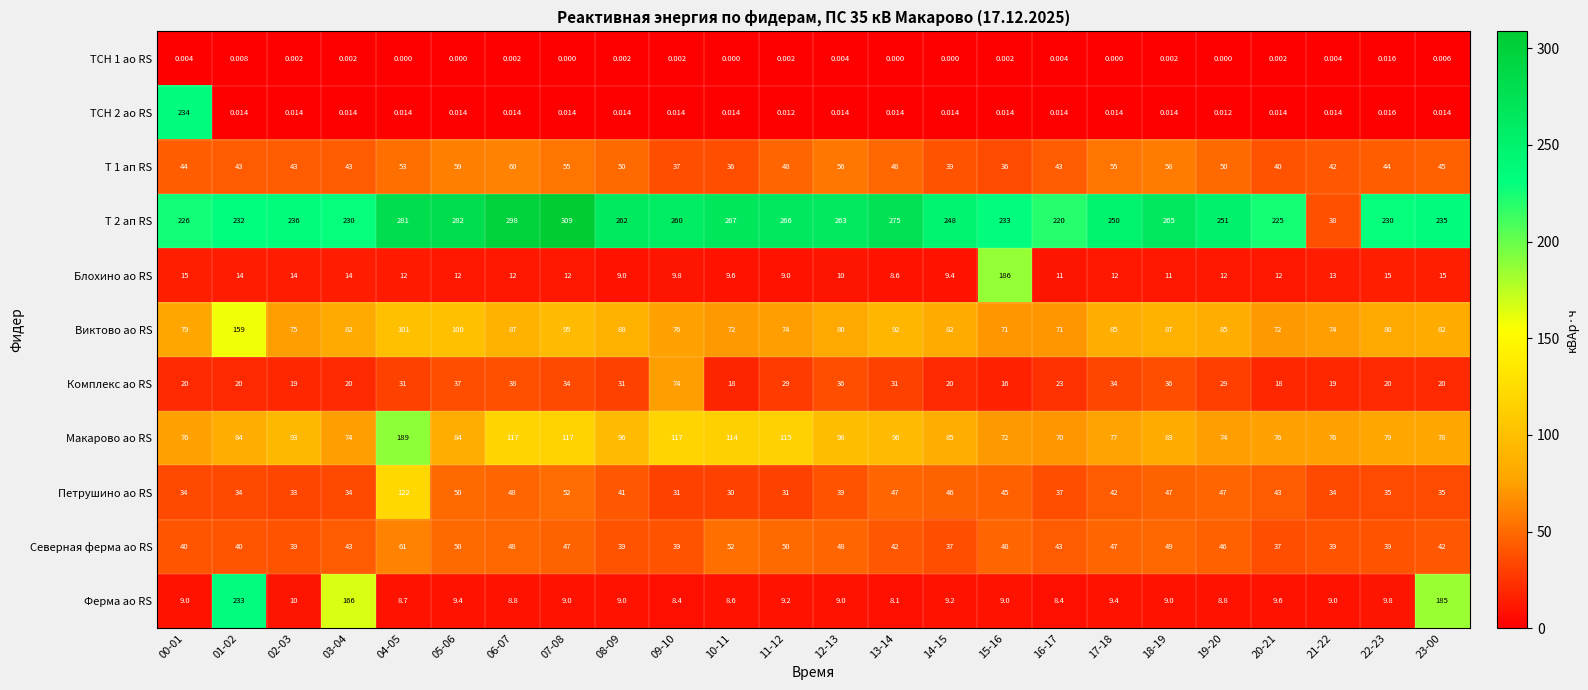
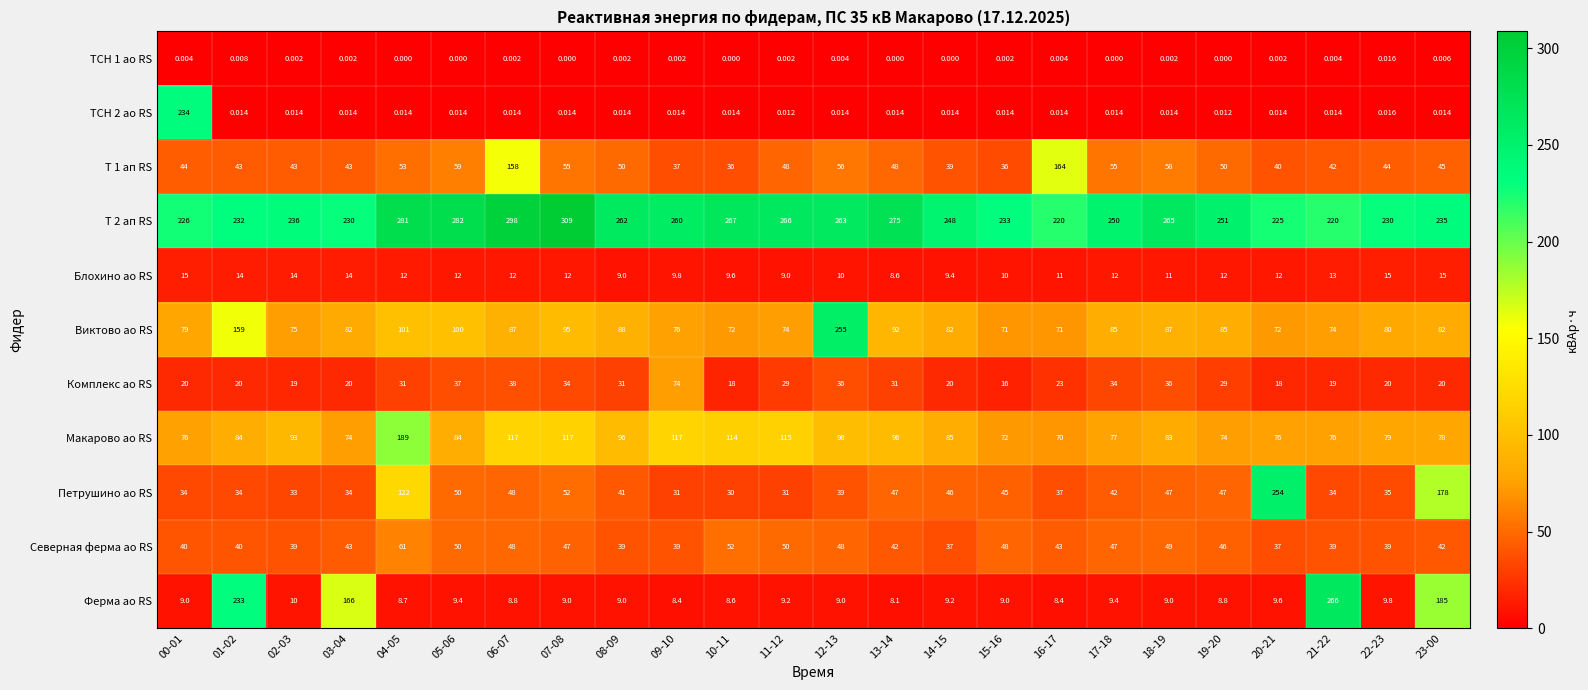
Т 1 ап RS, 06-07: 60 -> 158
Т 1 ап RS, 16-17: 43 -> 164
Т 2 ап RS, 21-22: 38 -> 220
Блохино ао RS, 15-16: 186 -> 10
Виктово ао RS, 12-13: 80 -> 255
Петрушино ао RS, 20-21: 43 -> 254
Петрушино ао RS, 23-00: 35 -> 178
Ферма ао RS, 21-22: 9.0 -> 266
